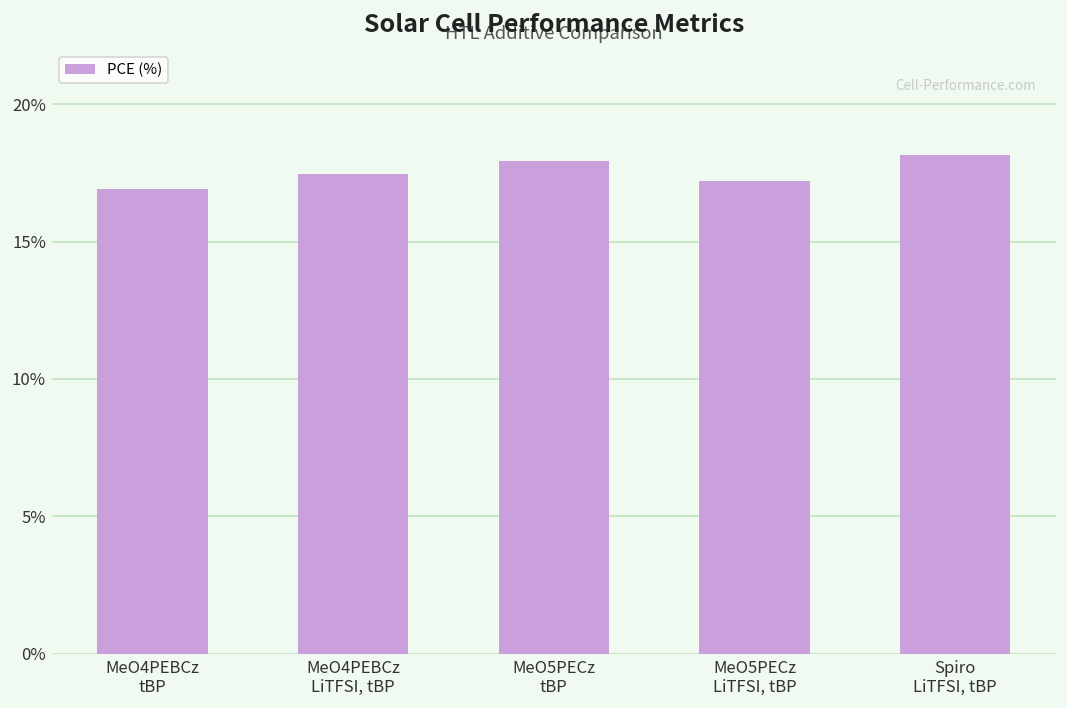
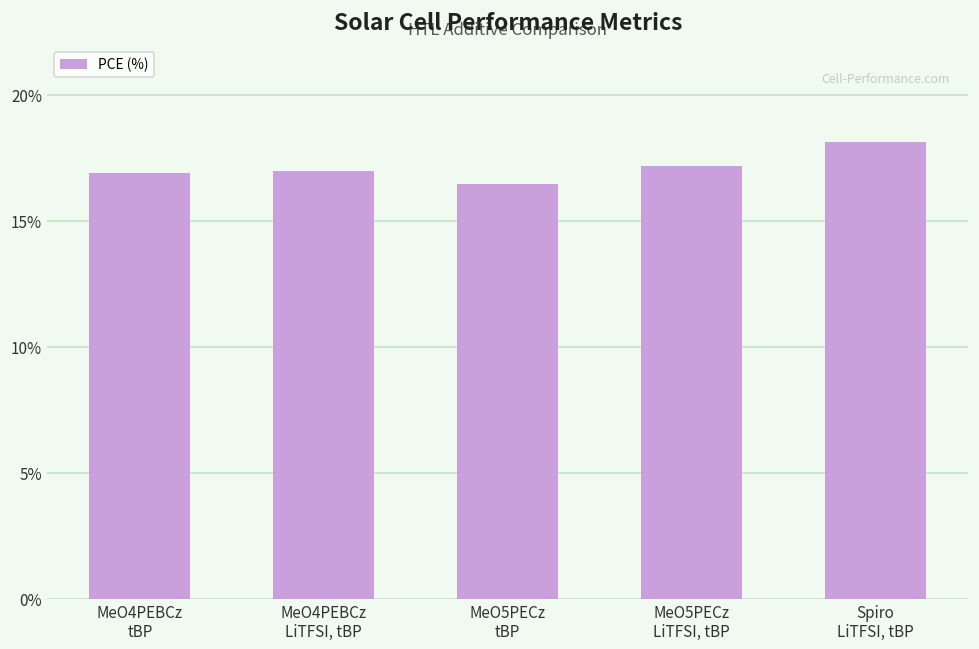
MeO4PEBCz LiTFSI, tBP: 17.4% -> 17.0%
MeO5PECz tBP: 17.9% -> 16.5%
